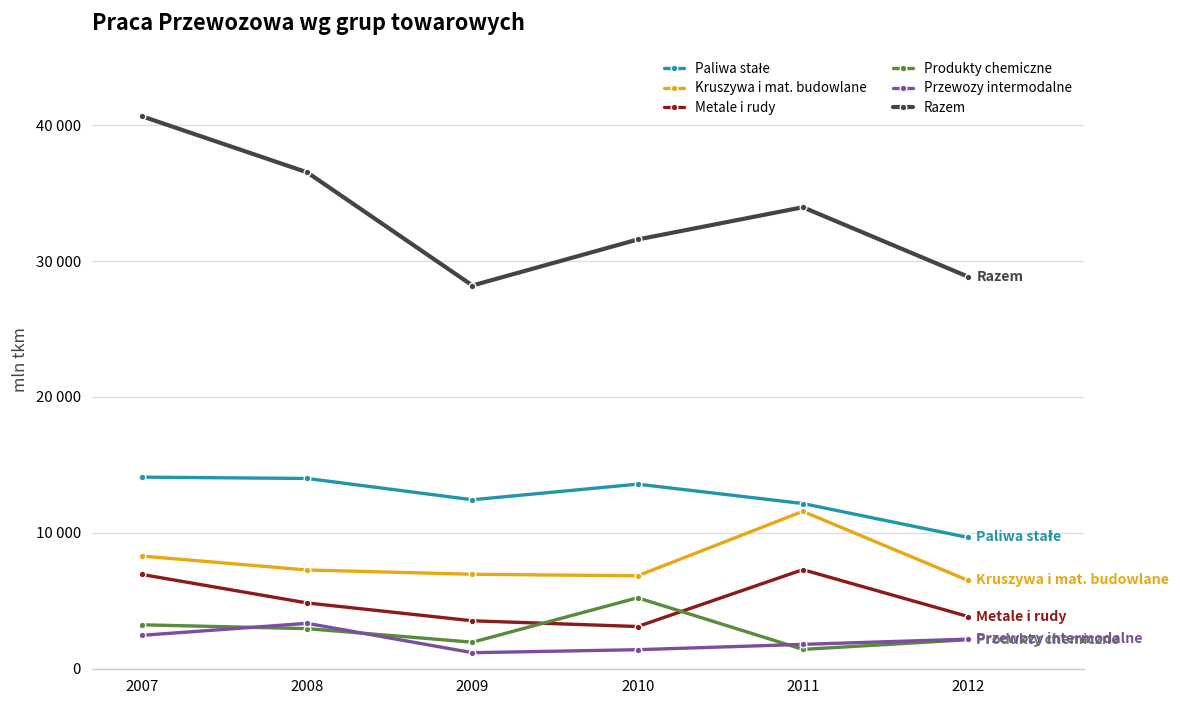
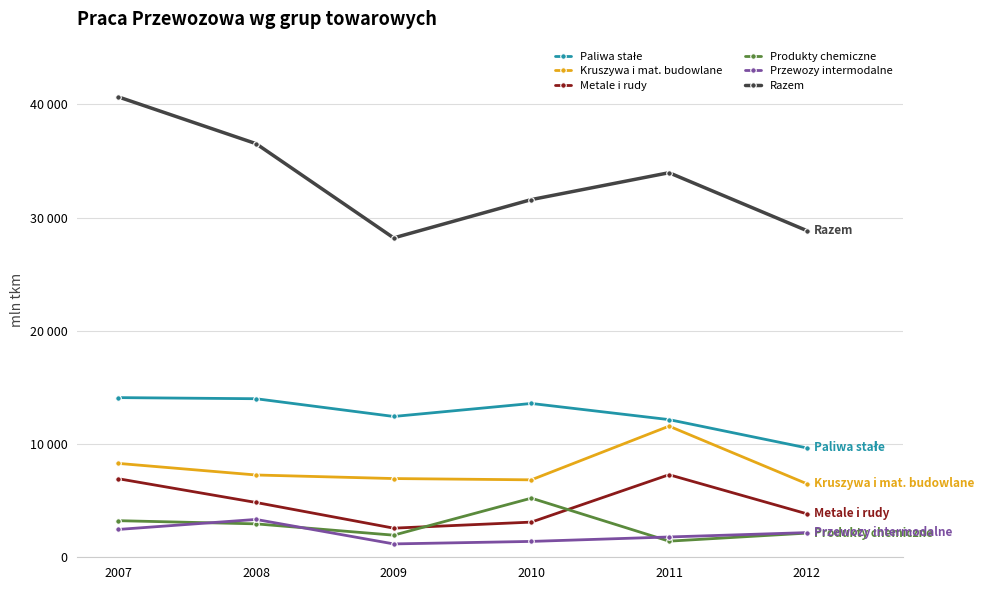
Metale i rudy, 2009: 3500 -> 2600
